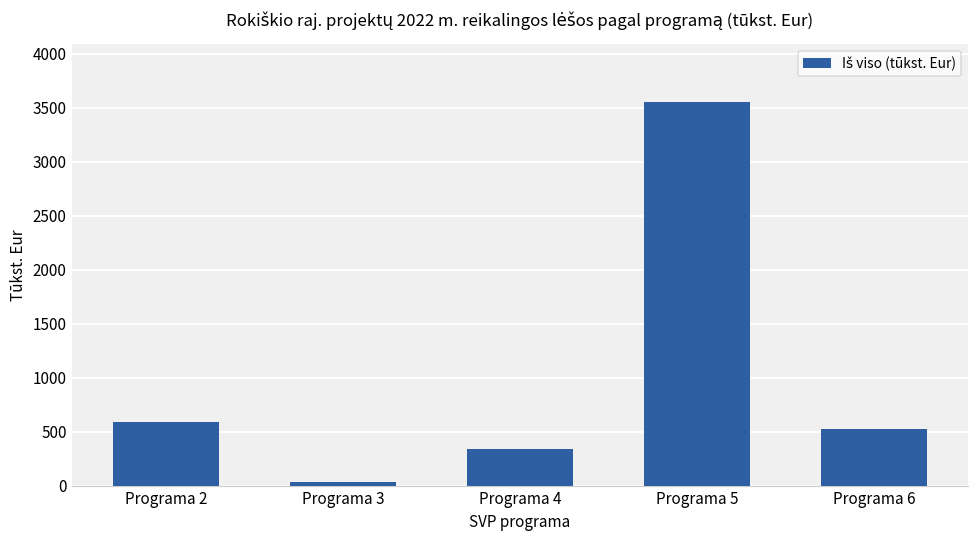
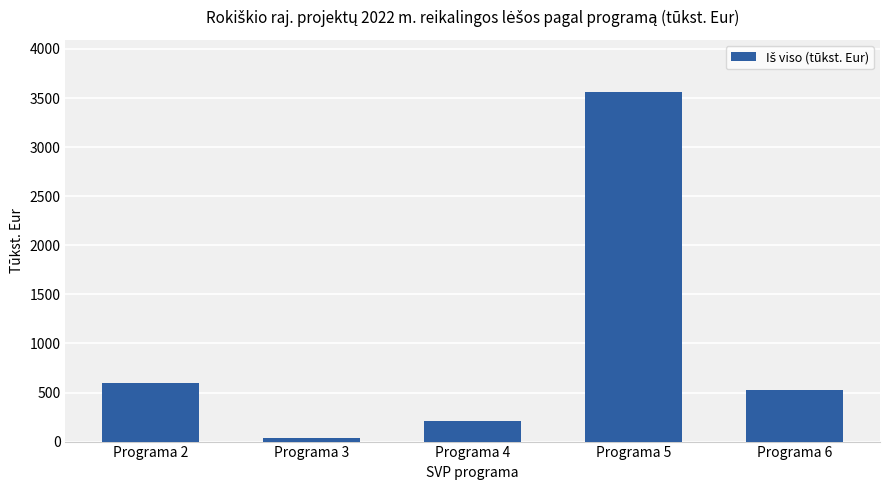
Programa 4: 300 -> 200
